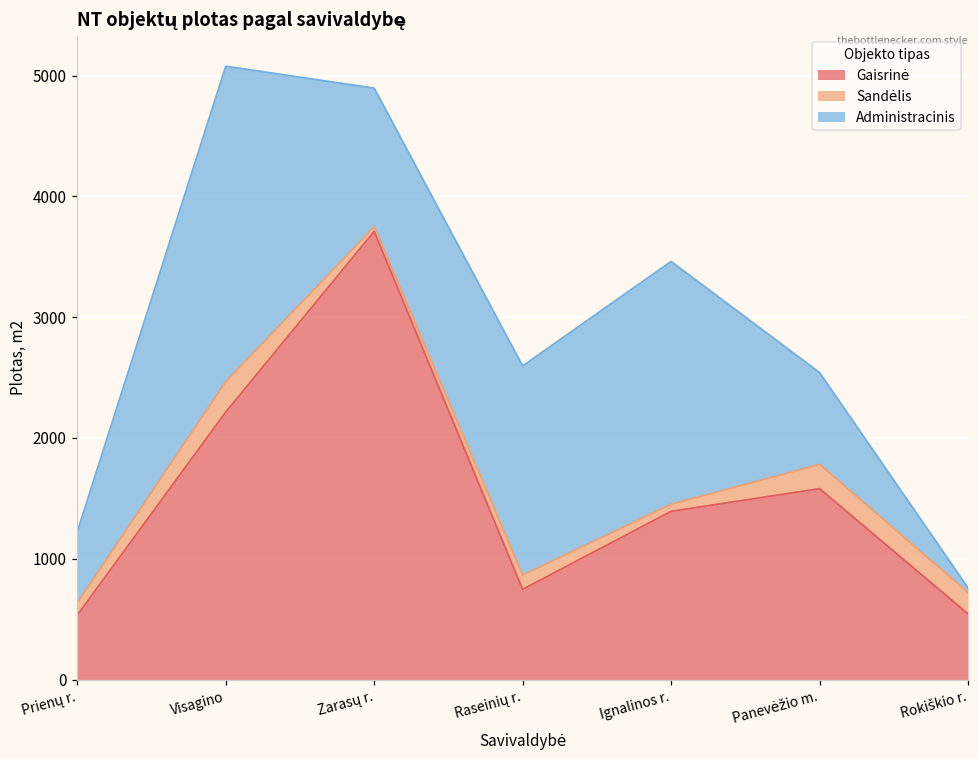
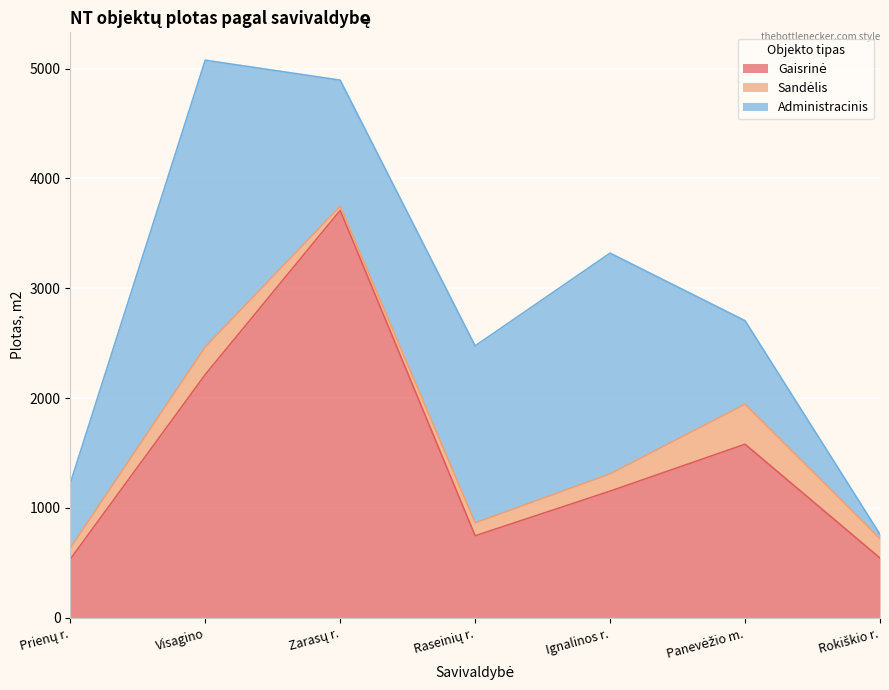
Administracinis, Raseinių r.: 1730 -> 1610
Gaisrinė, Ignalinos r.: 1390 -> 1150
Sandėlis, Ignalinos r.: 60 -> 160
Sandėlis, Panevėžio m.: 200 -> 360
